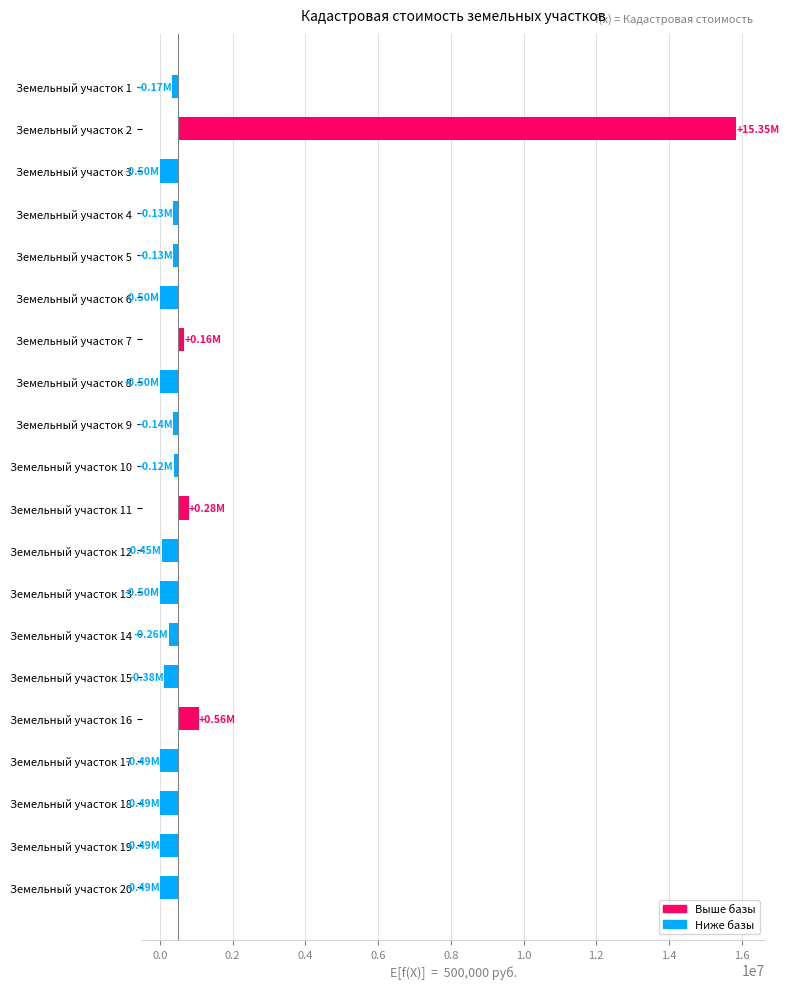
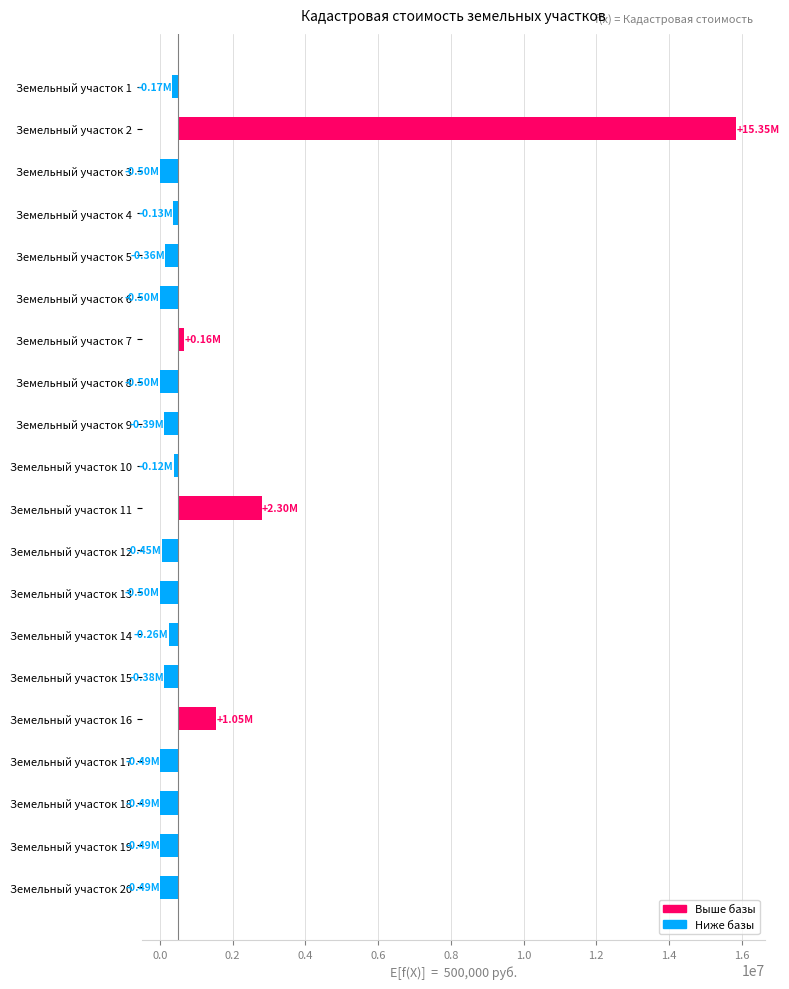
Земельный участок 5: -0.13M -> -0.36M
Земельный участок 9: -0.14M -> -0.39M
Земельный участок 11: +0.28M -> +2.30M
Земельный участок 16: +0.56M -> +1.05M
